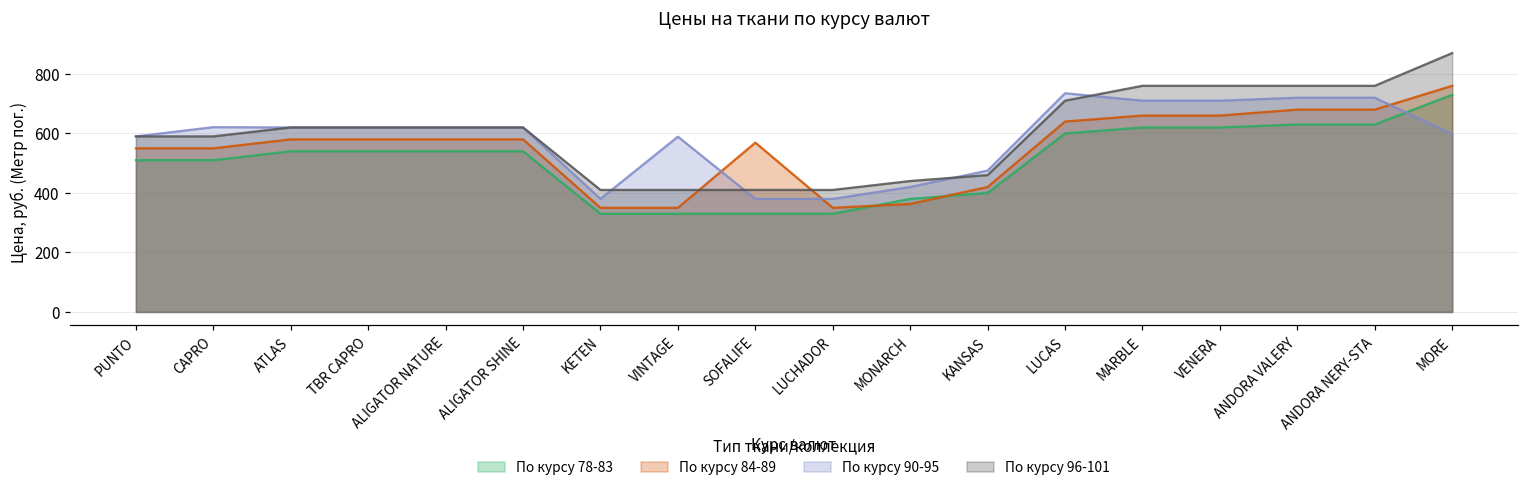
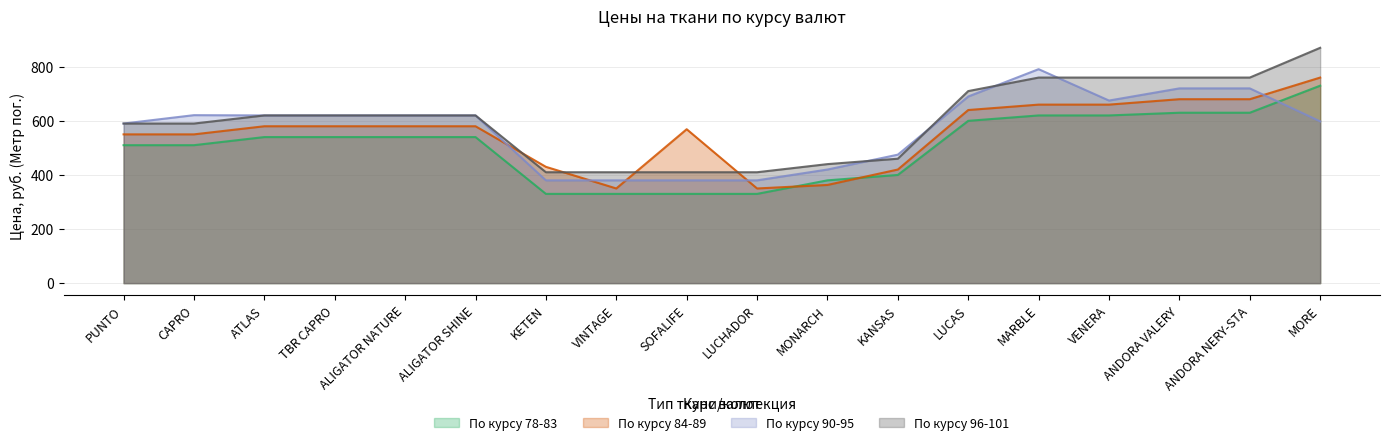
По курсу 84-89, KETEN: 350 -> 430
По курсу 90-95, VINTAGE: 590 -> 380
По курсу 90-95, LUCAS: 740 -> 690
По курсу 90-95, MARBLE: 710 -> 790
По курсу 90-95, VENERA: 710 -> 680
